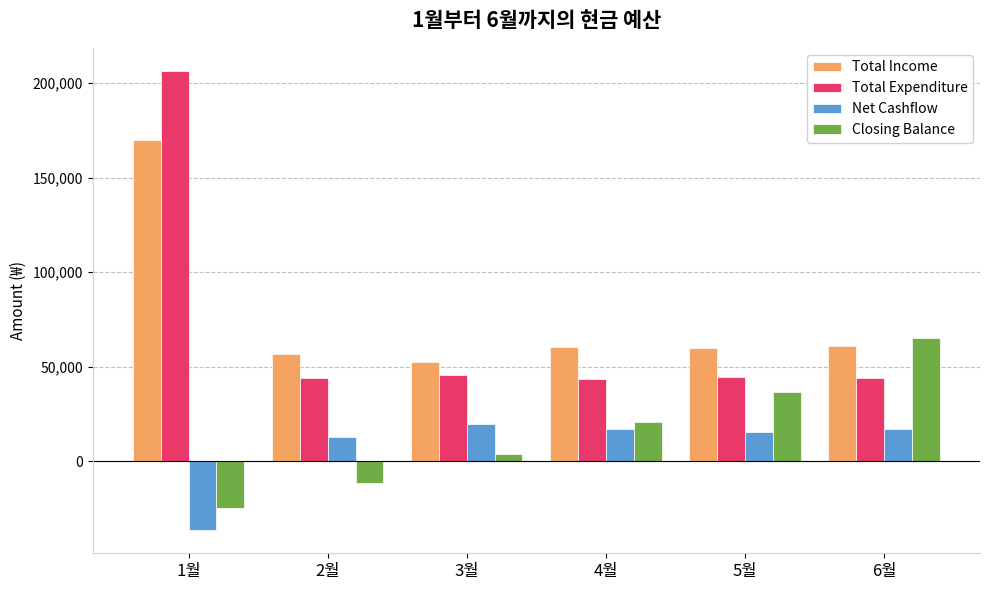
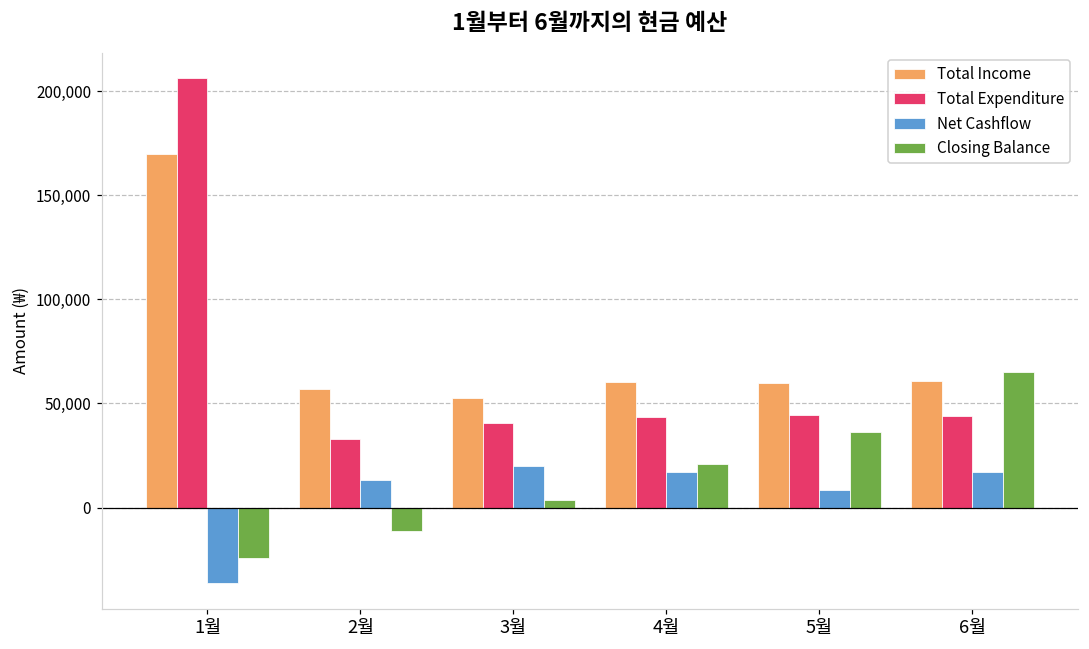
Total Expenditure, 2월: 44,000 -> 33,000
Total Expenditure, 3월: 46,000 -> 41,000
Net Cashflow, 5월: 16,000 -> 8,000
